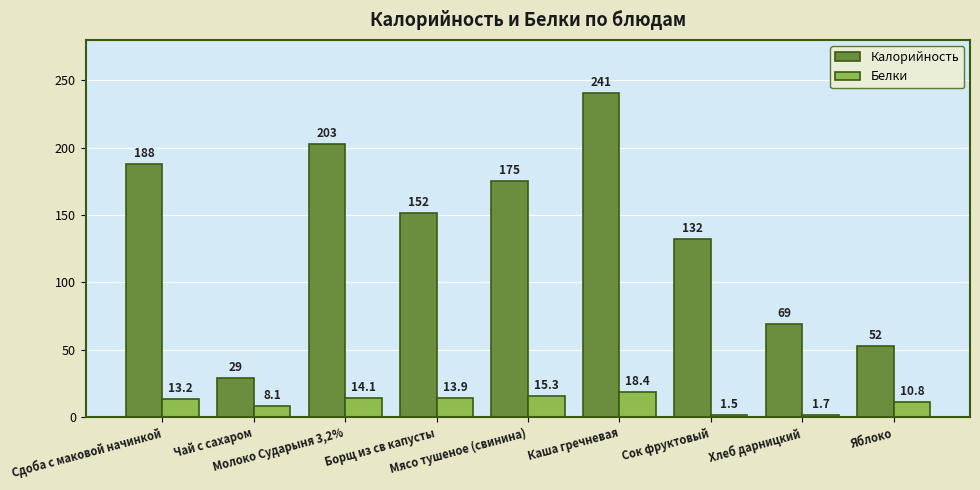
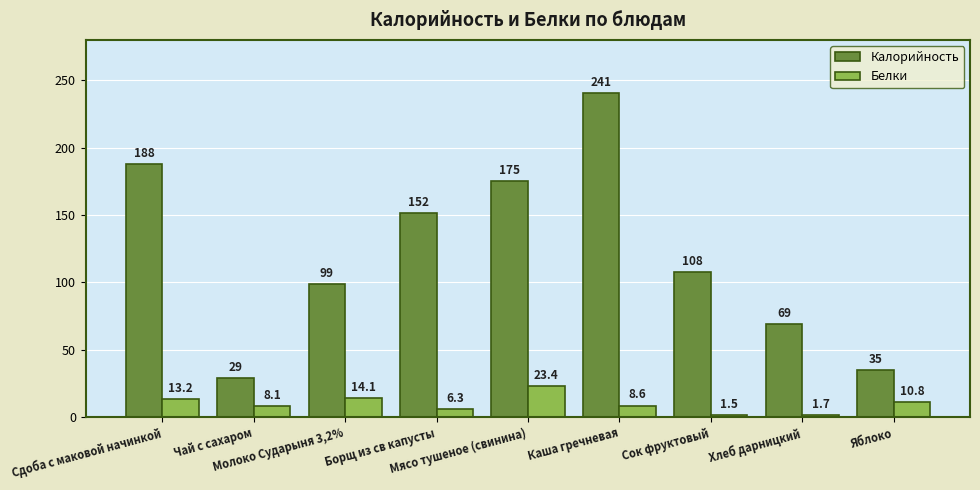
Калорийность, Молоко Сударыня 3,2%: 203 -> 99
Белки, Борщ из св капусты: 13.9 -> 6.3
Белки, Мясо тушеное (свинина): 15.3 -> 23.4
Белки, Каша гречневая: 18.4 -> 8.6
Калорийность, Сок фруктовый: 132 -> 108
Калорийность, Яблоко: 52 -> 35
